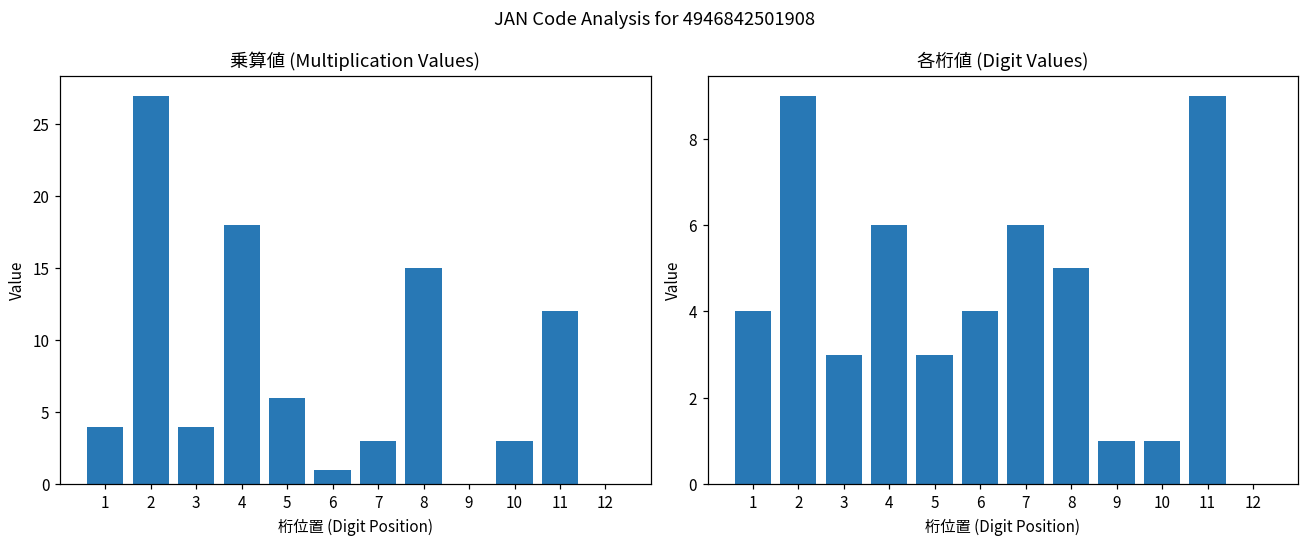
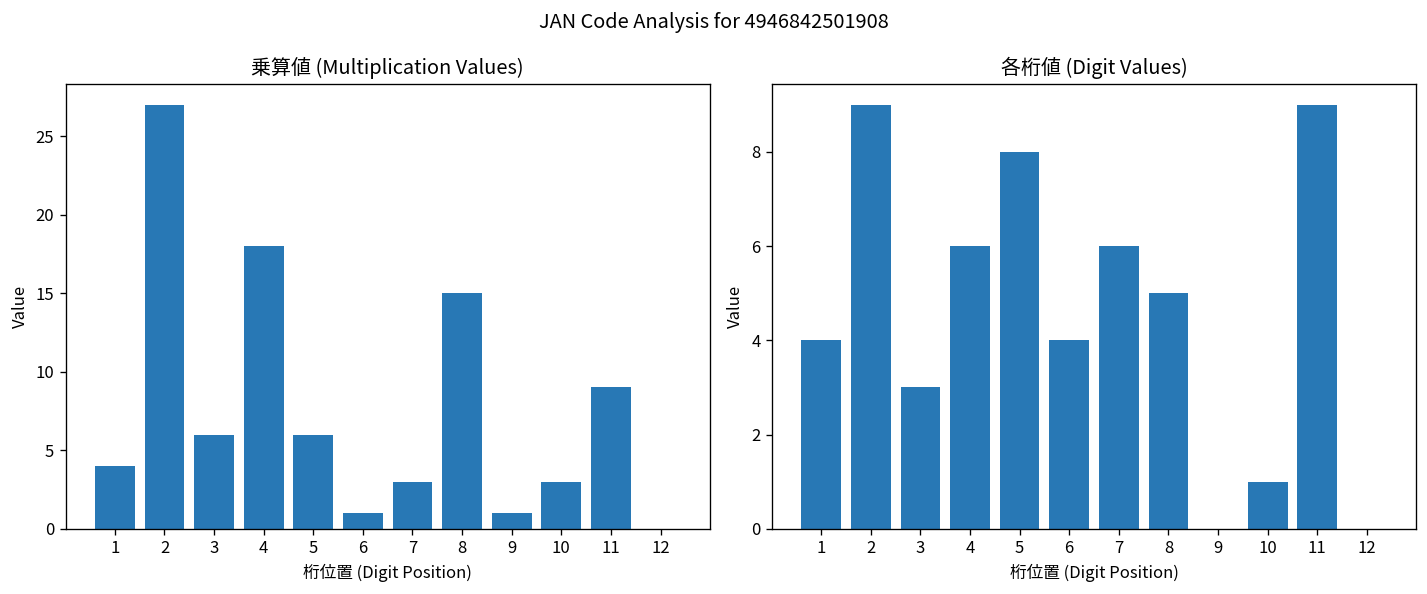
乗算値 (Multiplication Values), 3: 4 -> 6
乗算値 (Multiplication Values), 9: 0 -> 1
乗算値 (Multiplication Values), 11: 12 -> 9
各桁値 (Digit Values), 5: 3 -> 8
各桁値 (Digit Values), 9: 1 -> 0
